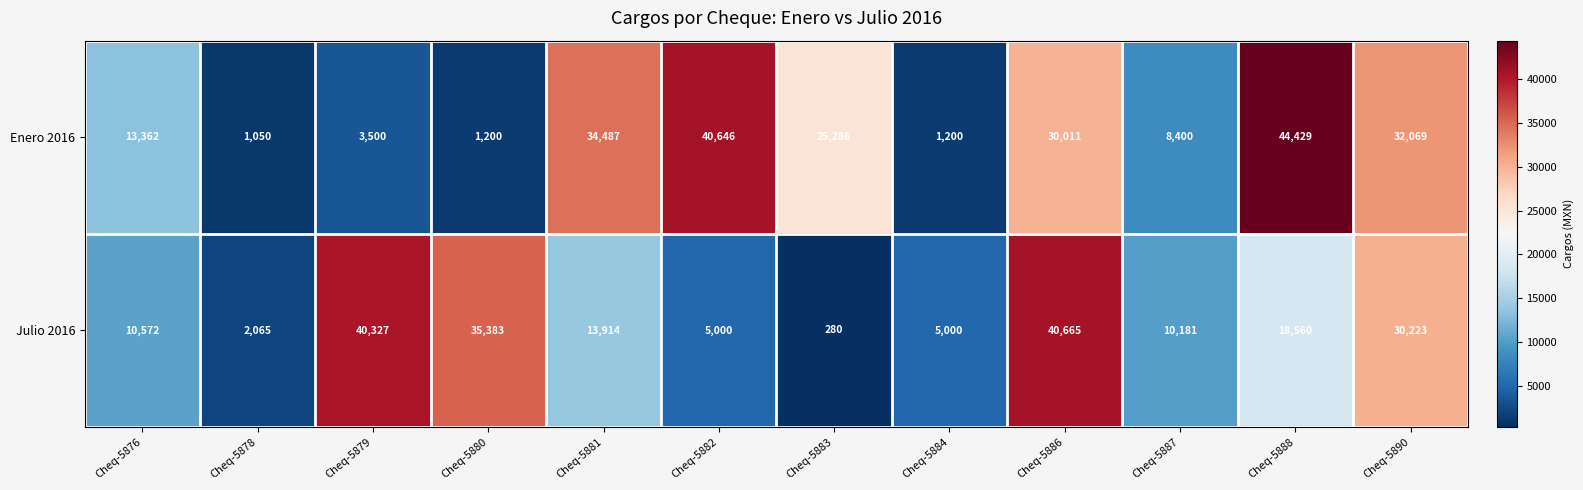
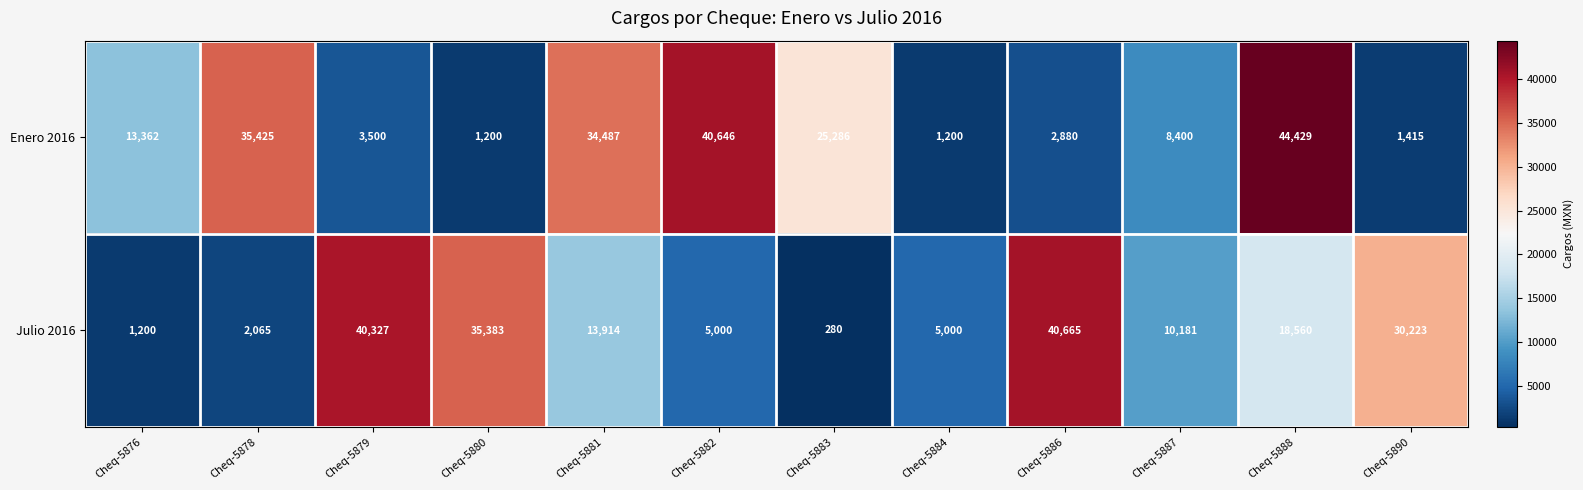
Enero 2016, Cheq-5878: 1,050 -> 35,425
Enero 2016, Cheq-5886: 30,011 -> 2,880
Enero 2016, Cheq-5890: 32,069 -> 1,415
Julio 2016, Cheq-5876: 10,572 -> 1,200
